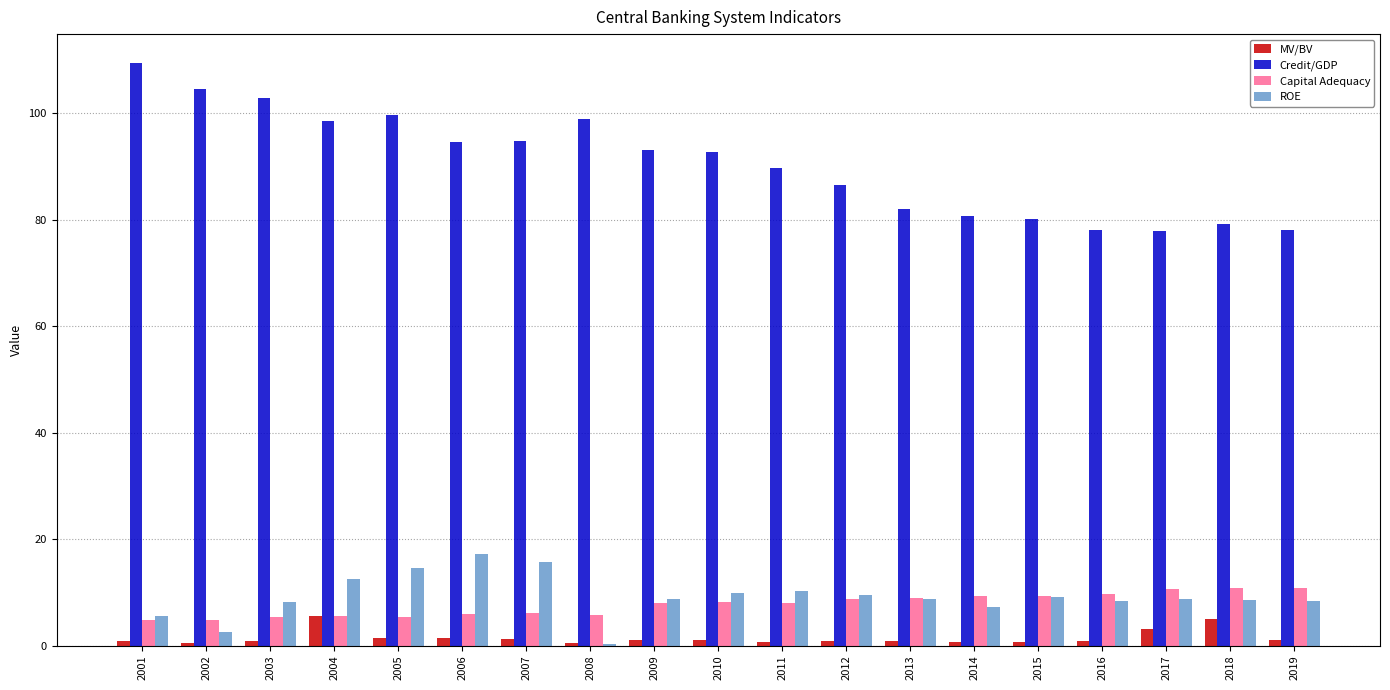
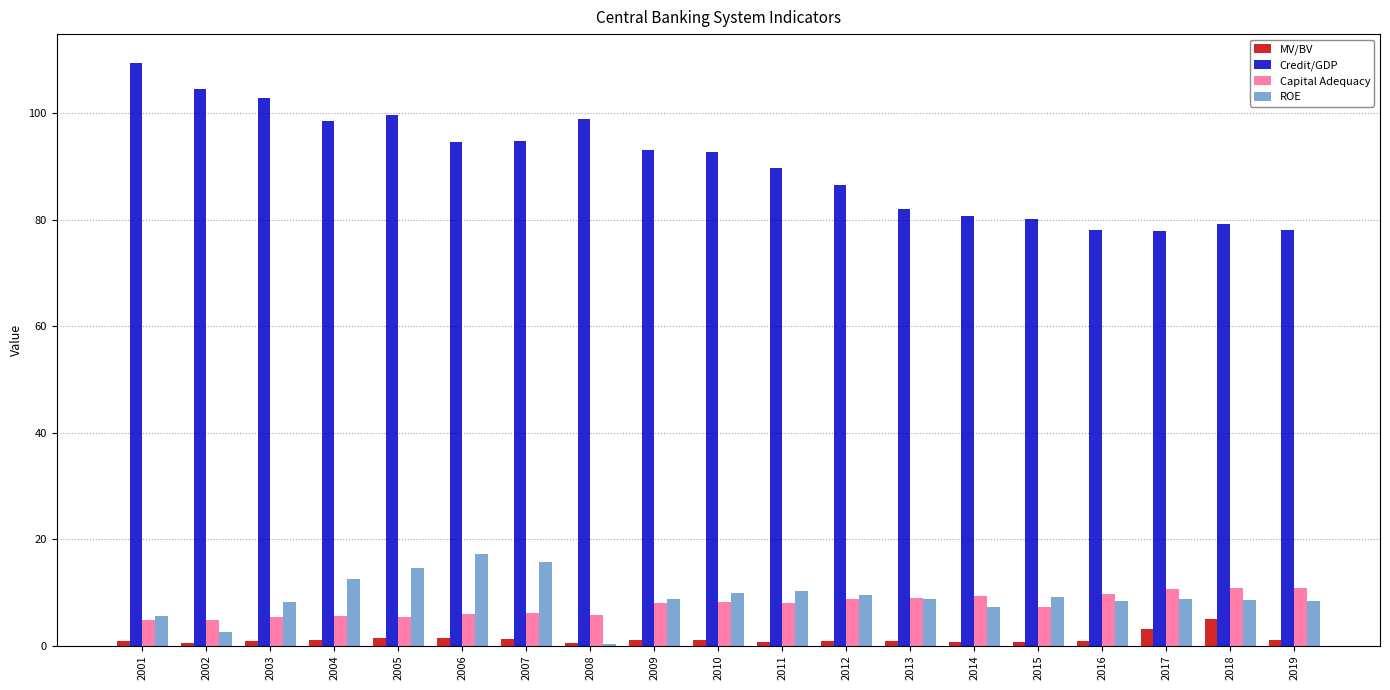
MV/BV, 2004: 6 -> 1
Capital Adequacy, 2015: 9 -> 7
